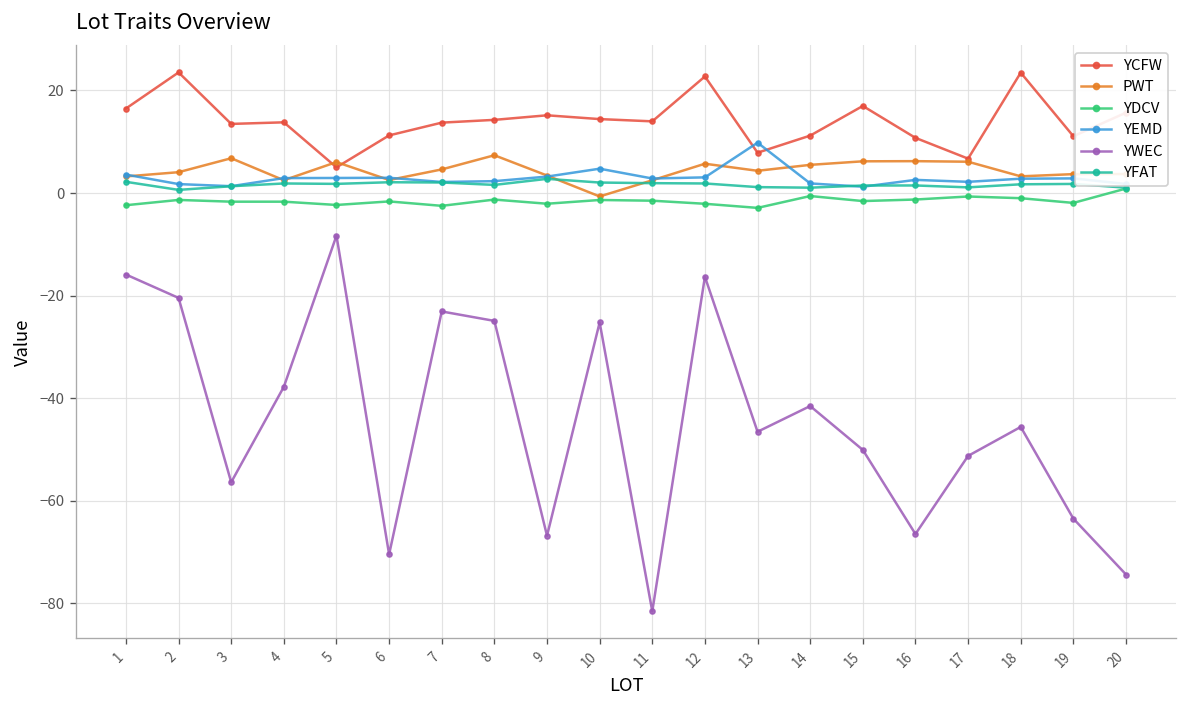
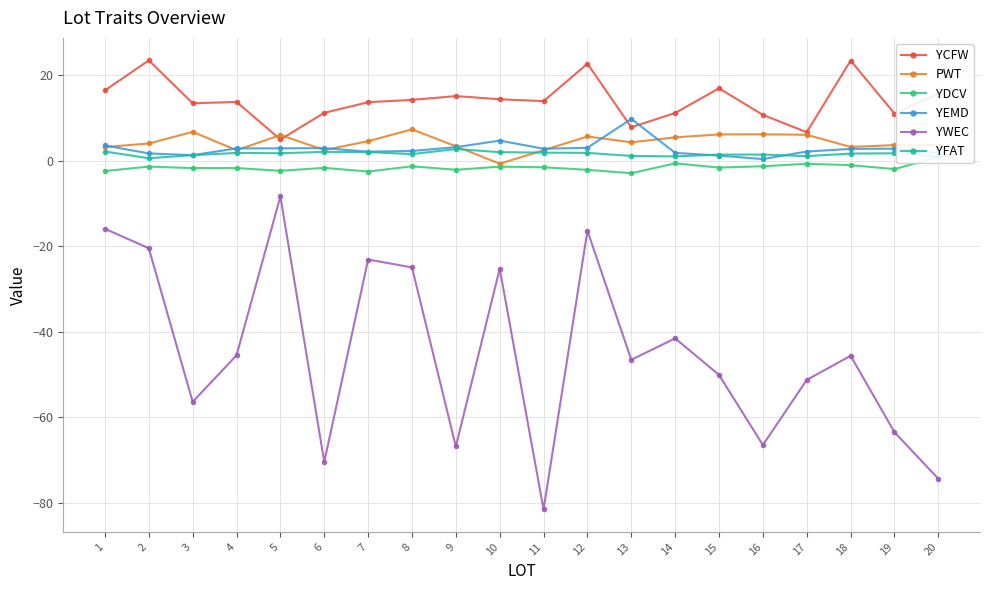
YWEC, 4: -38 -> -46
YEMD, 16: 3 -> 0
